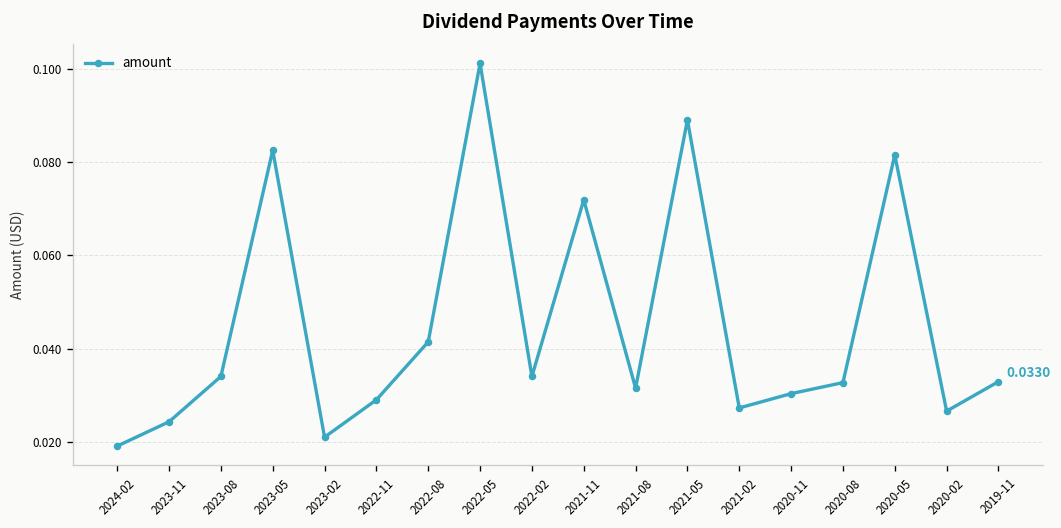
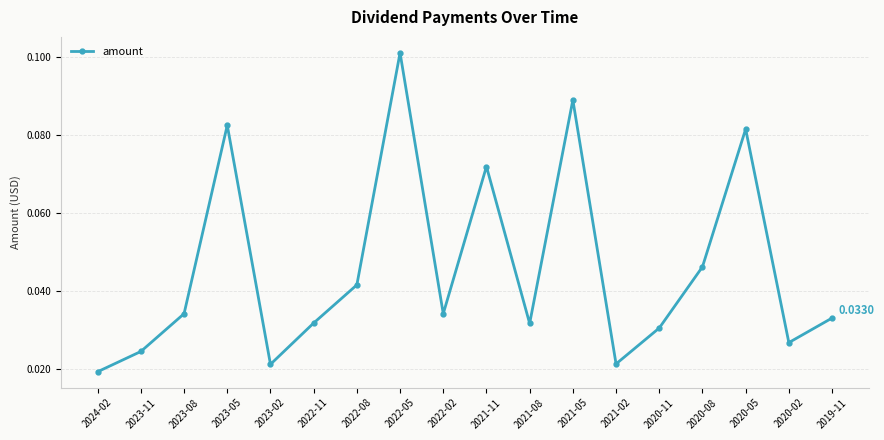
2022-11: 0.029 -> 0.032
2021-02: 0.027 -> 0.021
2020-08: 0.033 -> 0.046
